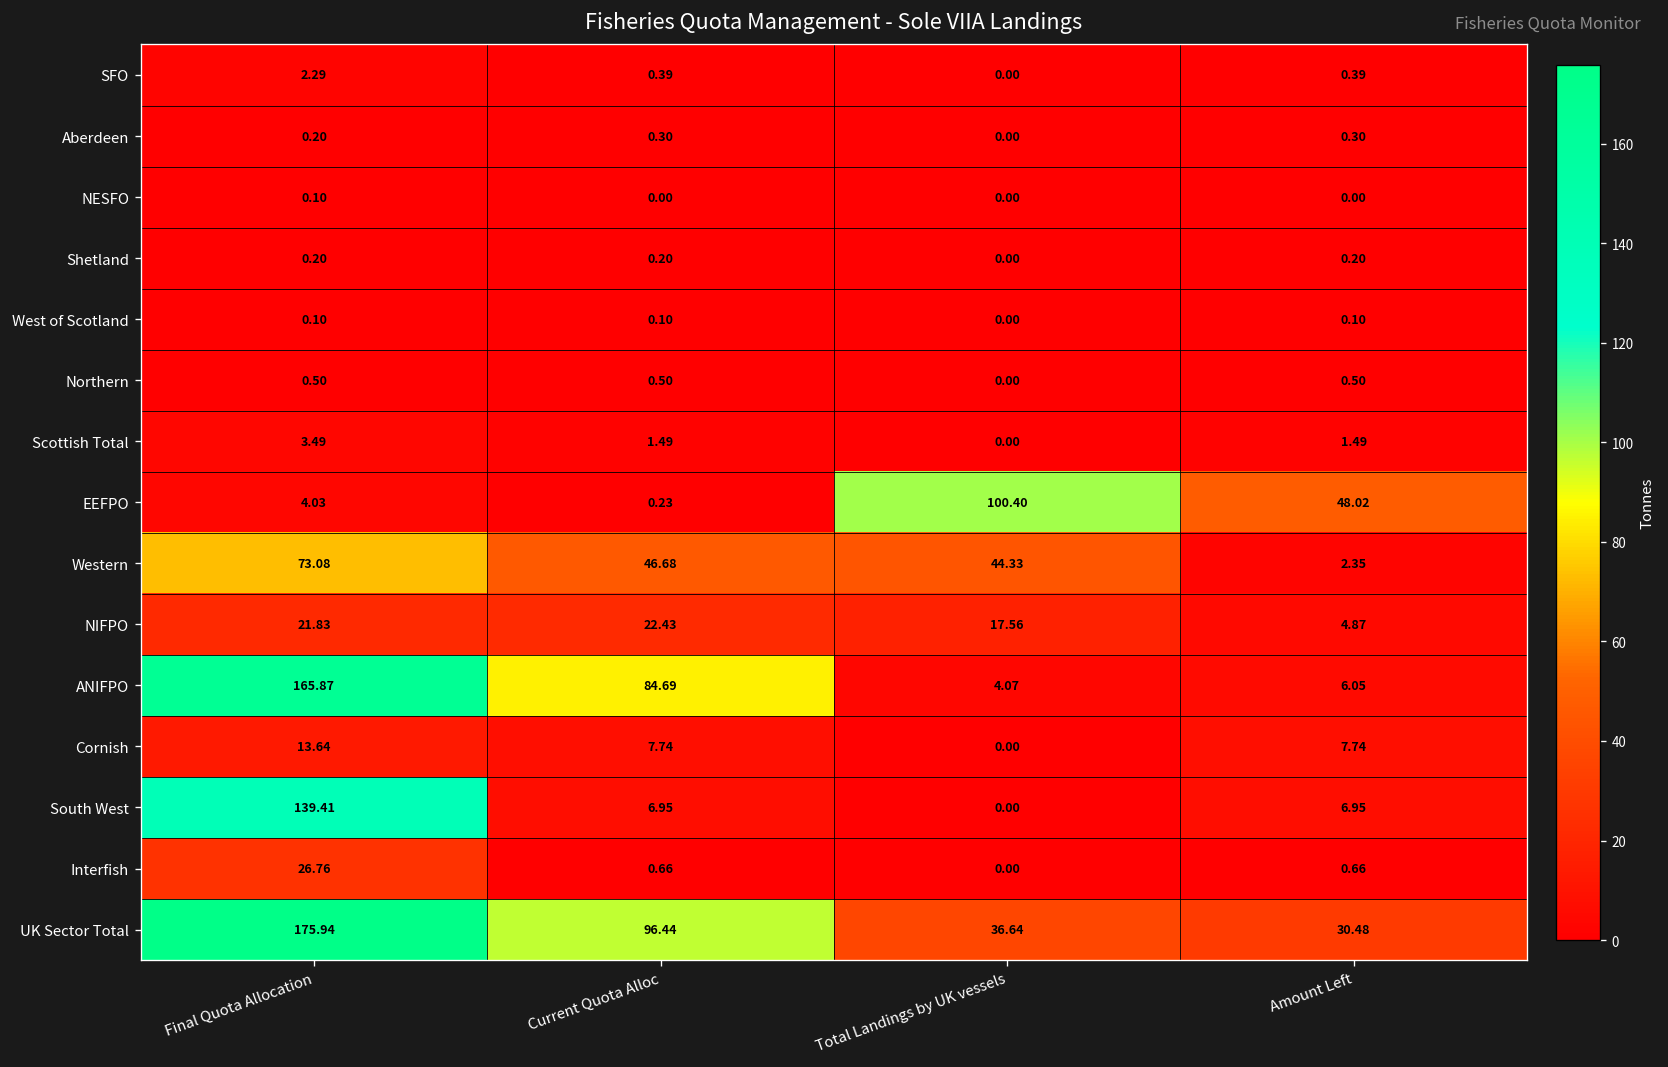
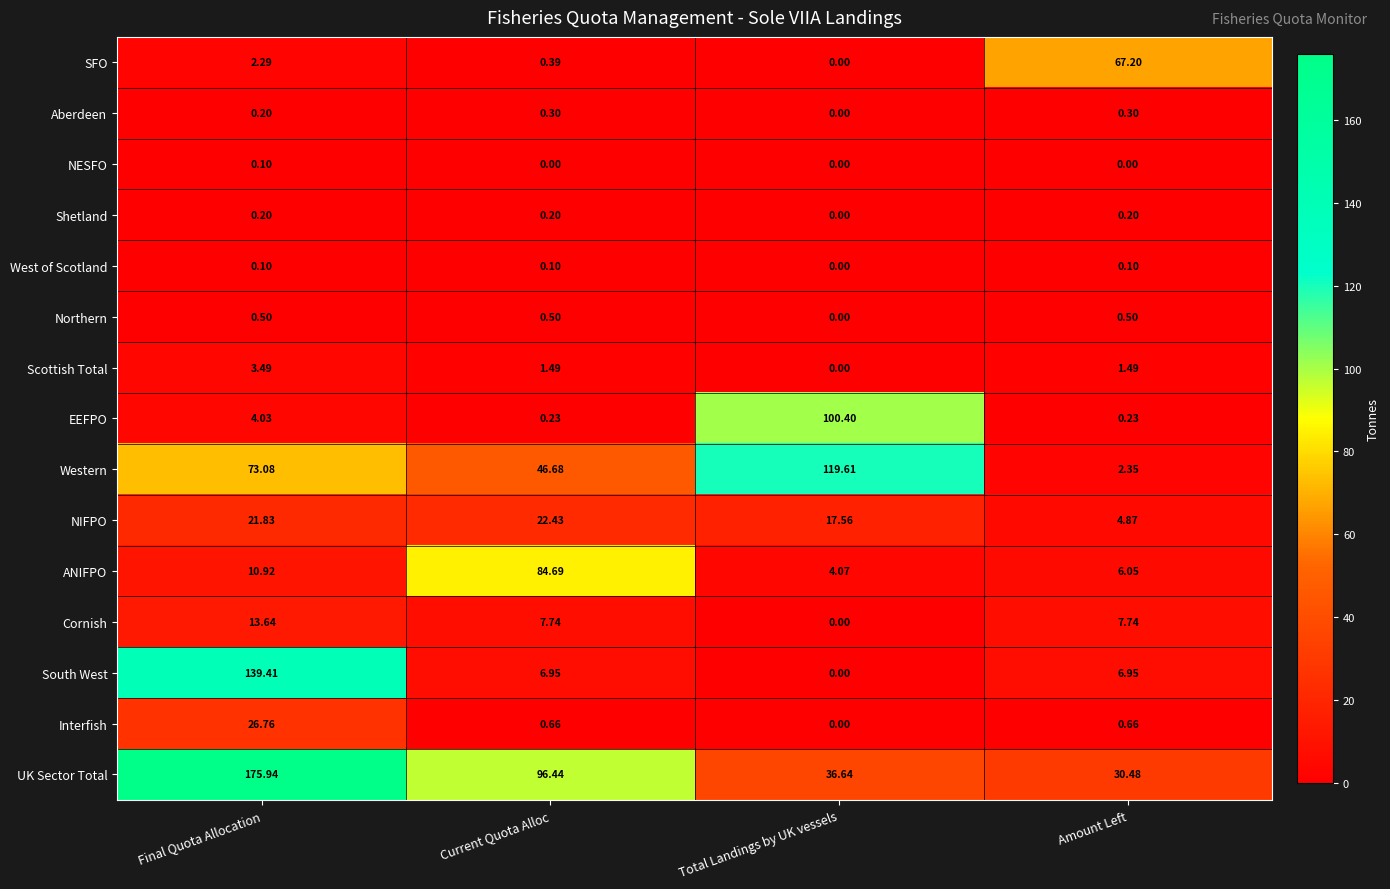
SFO, Amount Left: 0.39 -> 67.20
EEFPO, Amount Left: 48.02 -> 0.23
Western, Total Landings by UK vessels: 44.33 -> 119.61
ANIFPO, Final Quota Allocation: 165.87 -> 10.92
